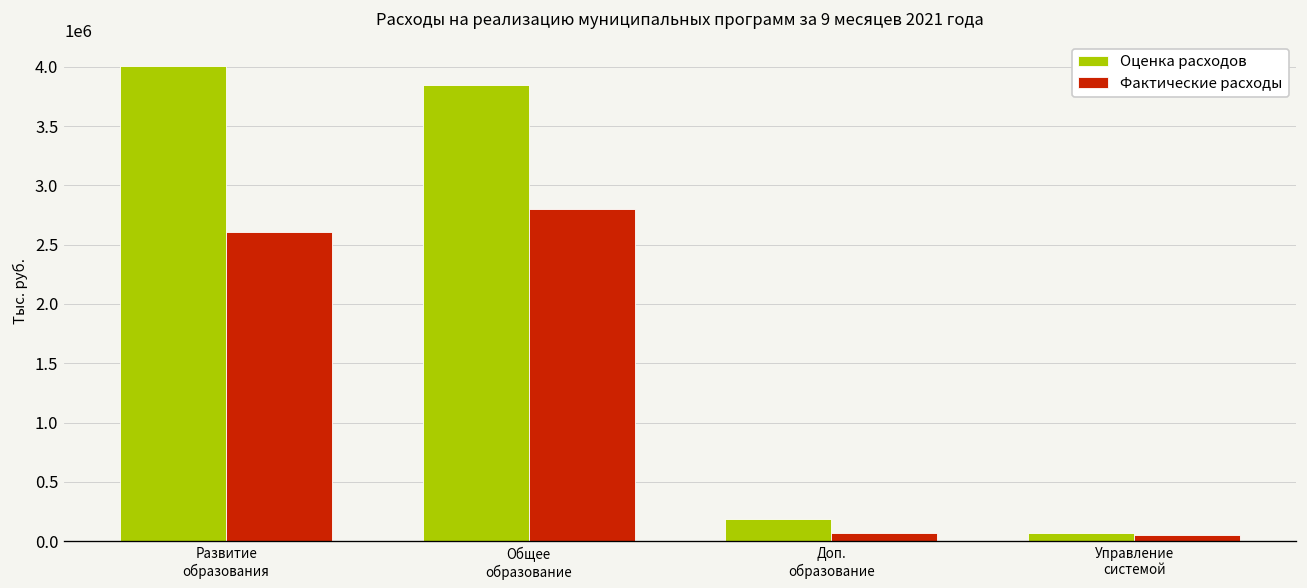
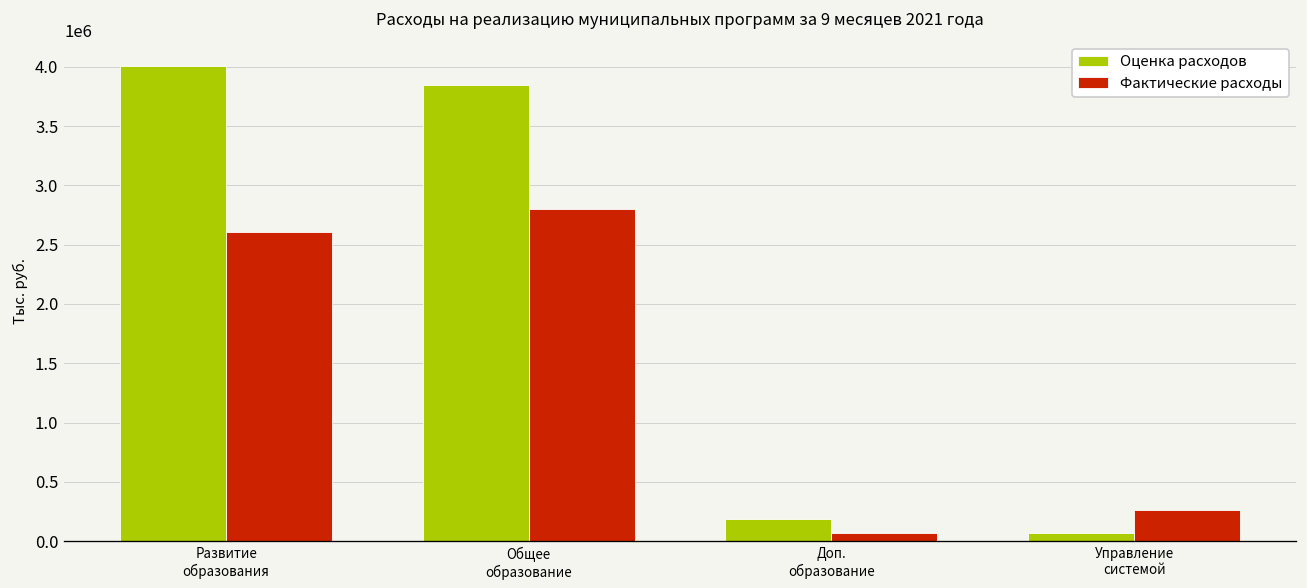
Фактические расходы, Управление системой: 0 -> 300000
